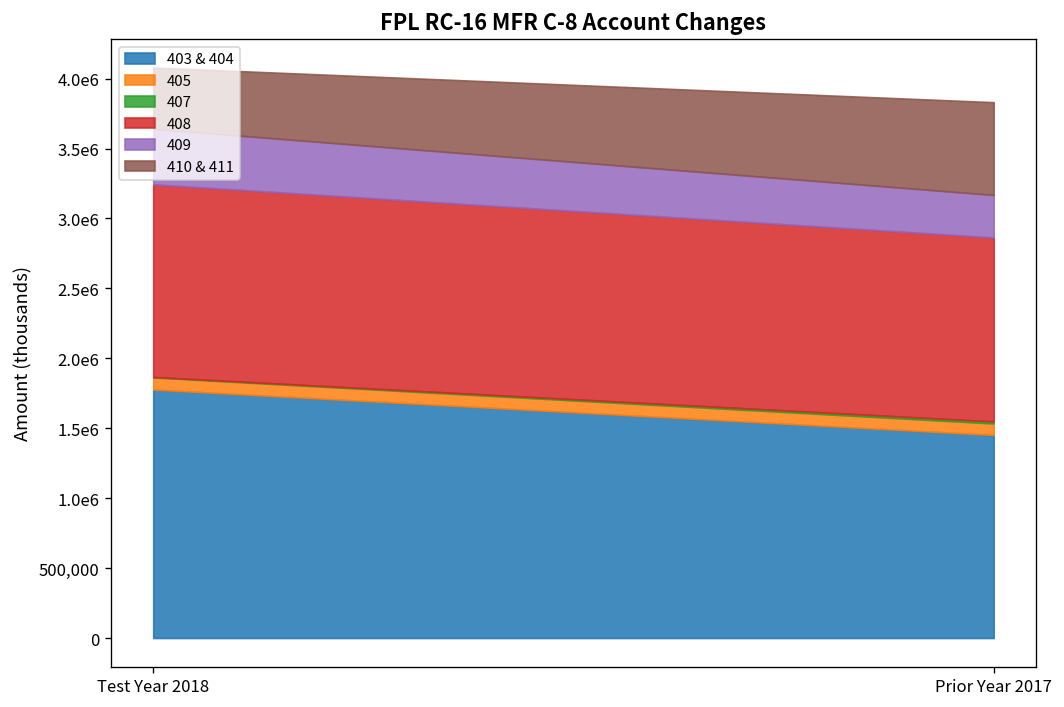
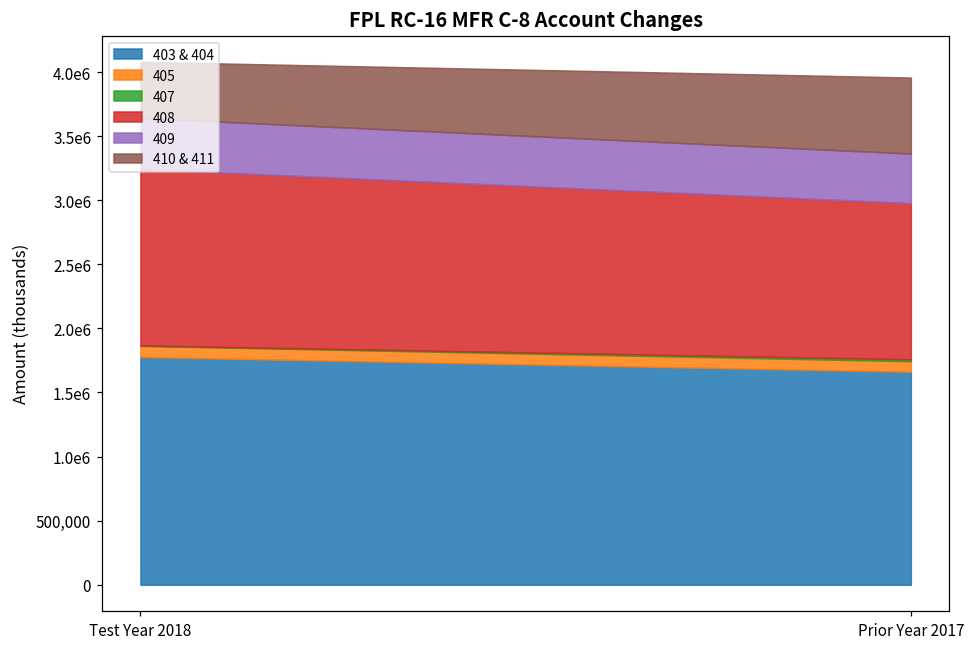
403 & 404, Prior Year 2017: 1,450,000 -> 1,660,000
408, Prior Year 2017: 1,320,000 -> 1,220,000
409, Prior Year 2017: 300,000 -> 390,000
410 & 411, Prior Year 2017: 660,000 -> 590,000
